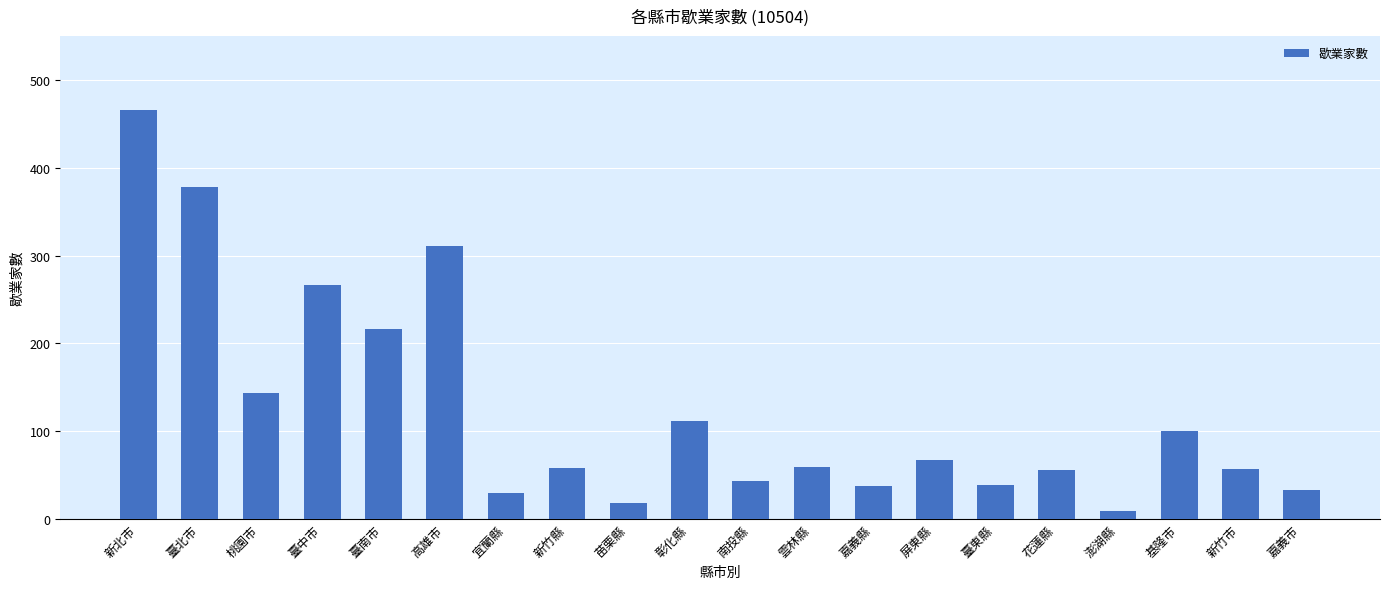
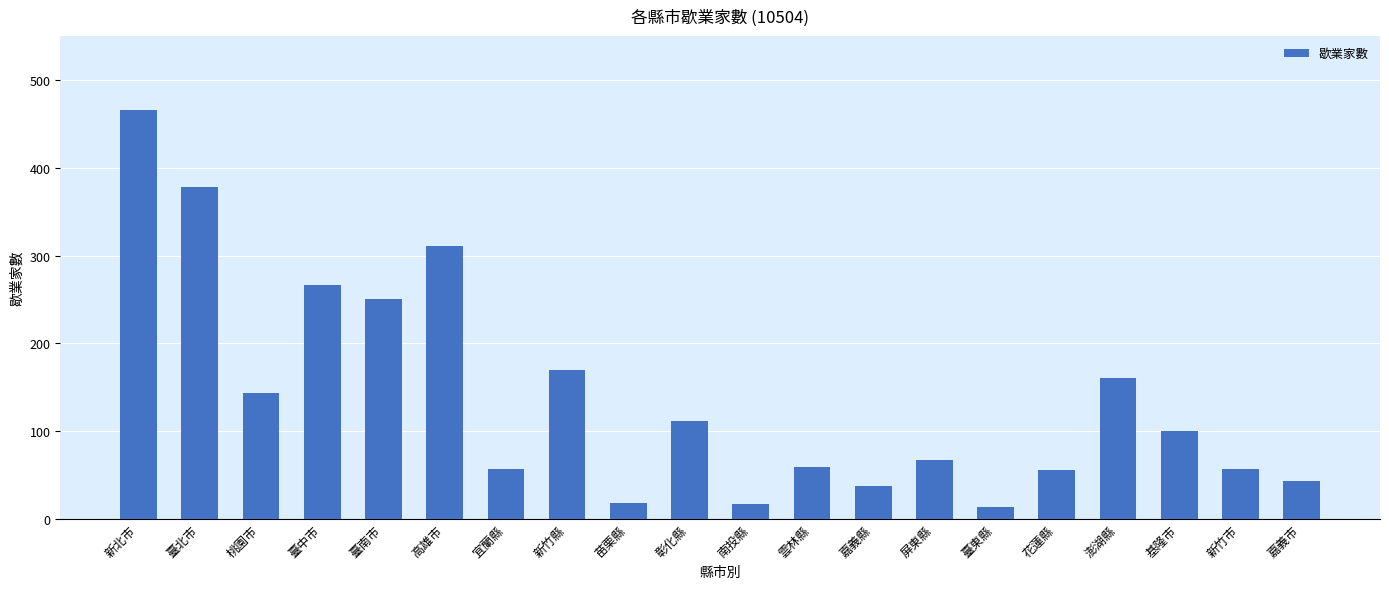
臺南市: 220 -> 250
宜蘭縣: 30 -> 60
新竹縣: 60 -> 170
南投縣: 40 -> 20
臺東縣: 40 -> 10
澎湖縣: 10 -> 160
嘉義市: 30 -> 40
